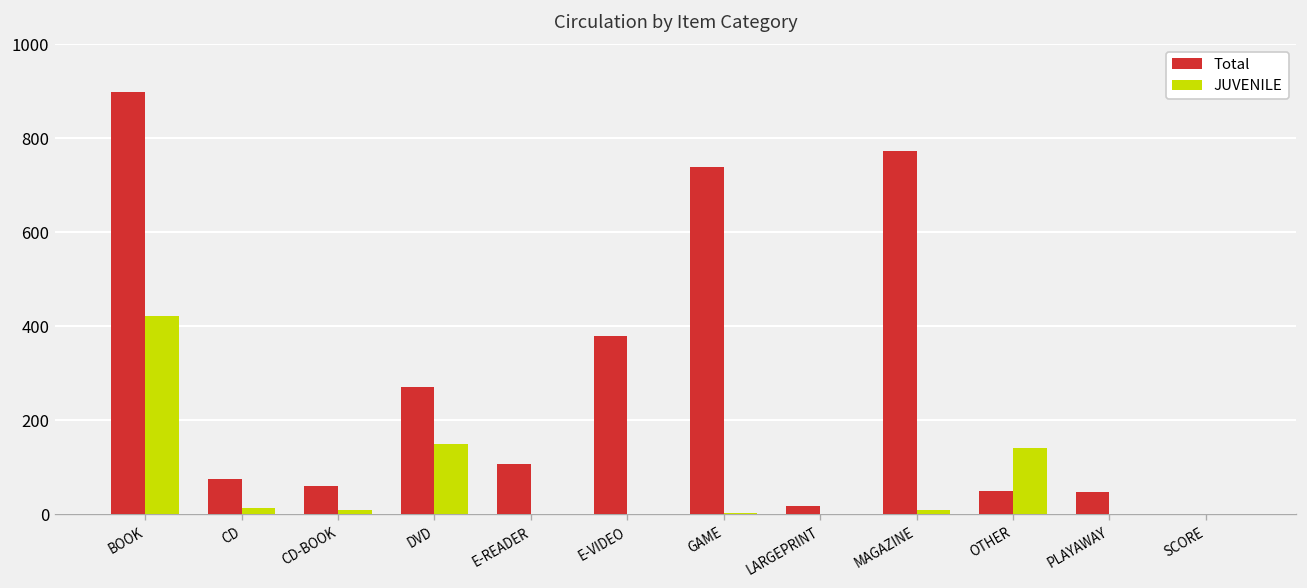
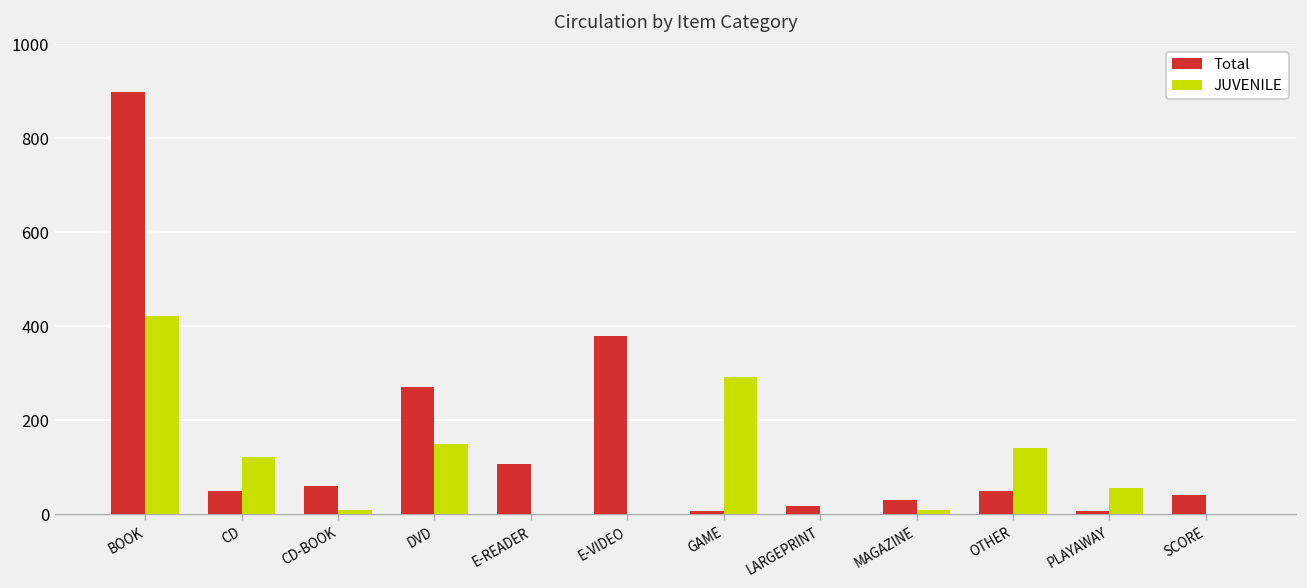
Total, CD: 80 -> 50
JUVENILE, CD: 10 -> 120
Total, GAME: 740 -> 10
JUVENILE, GAME: 0 -> 290
Total, MAGAZINE: 770 -> 30
Total, PLAYAWAY: 50 -> 10
JUVENILE, PLAYAWAY: 0 -> 60
Total, SCORE: 0 -> 40
